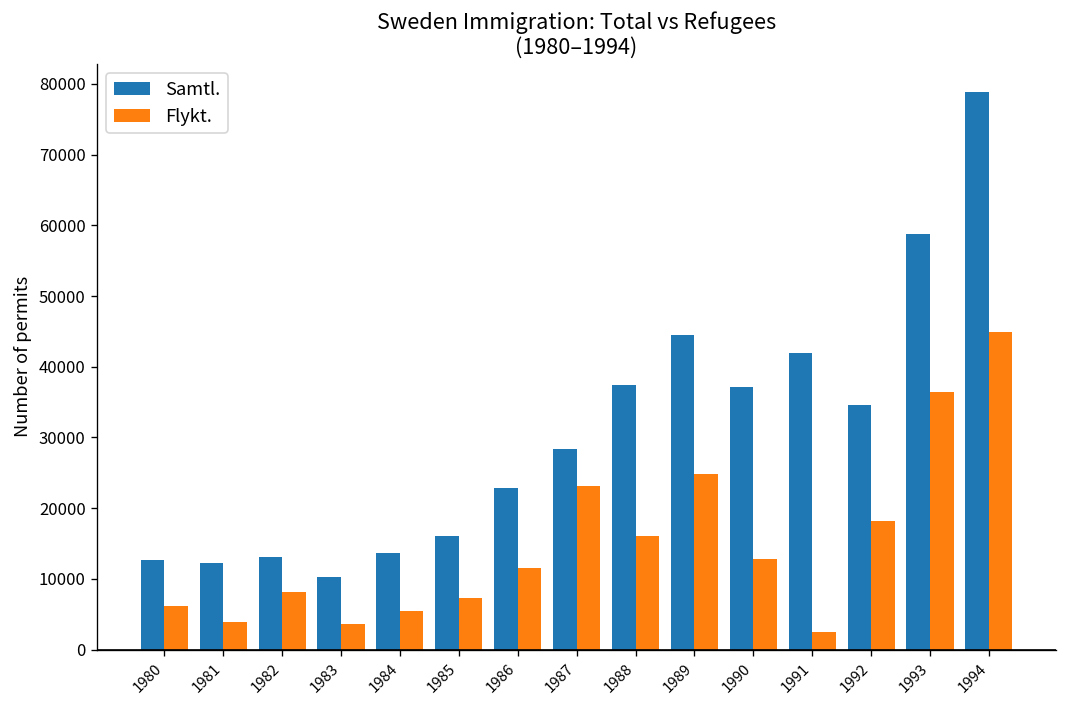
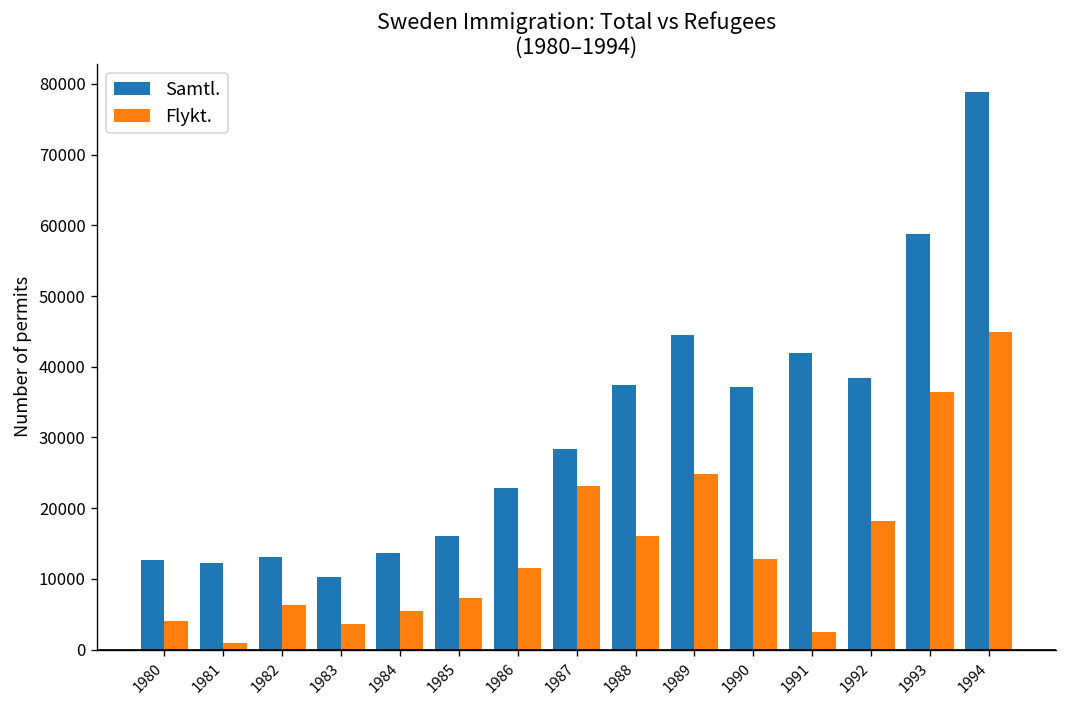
Flykt., 1980: 6000 -> 4000
Flykt., 1981: 4000 -> 1000
Flykt., 1982: 8000 -> 6000
Samtl., 1992: 35000 -> 38000
